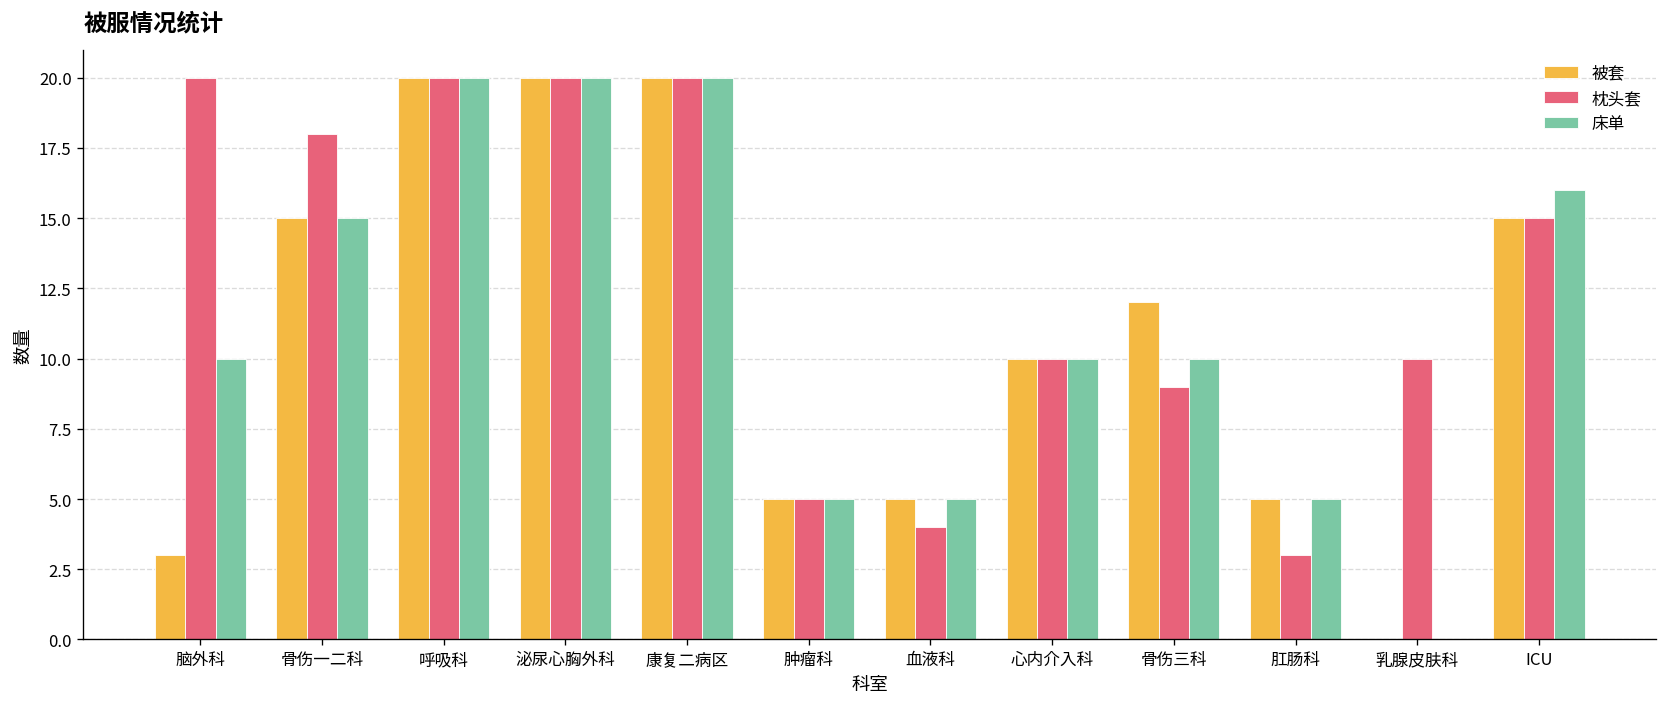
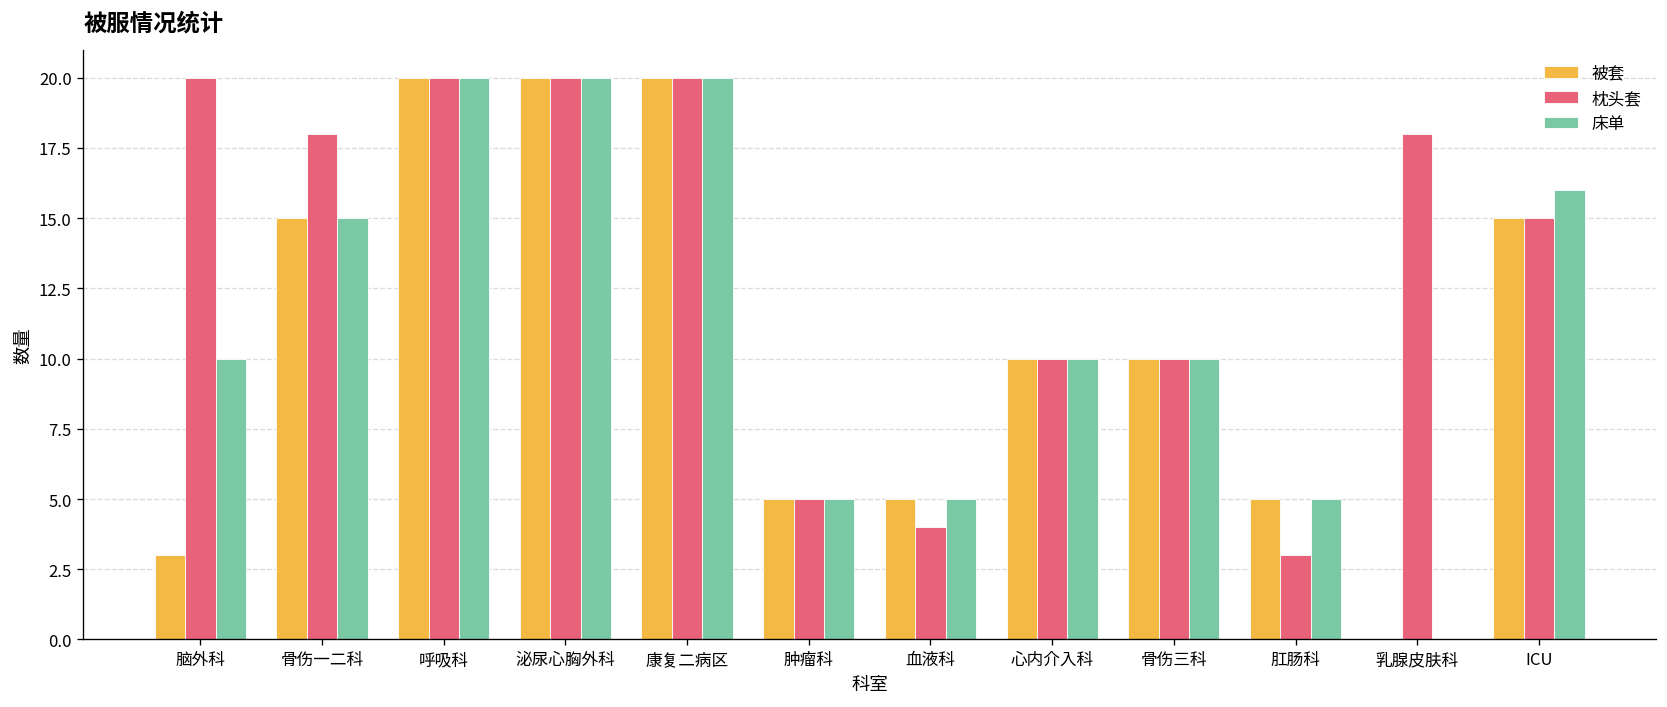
被套, 骨伤三科: 12 -> 10
枕头套, 骨伤三科: 9 -> 10
枕头套, 乳腺皮肤科: 10 -> 18
